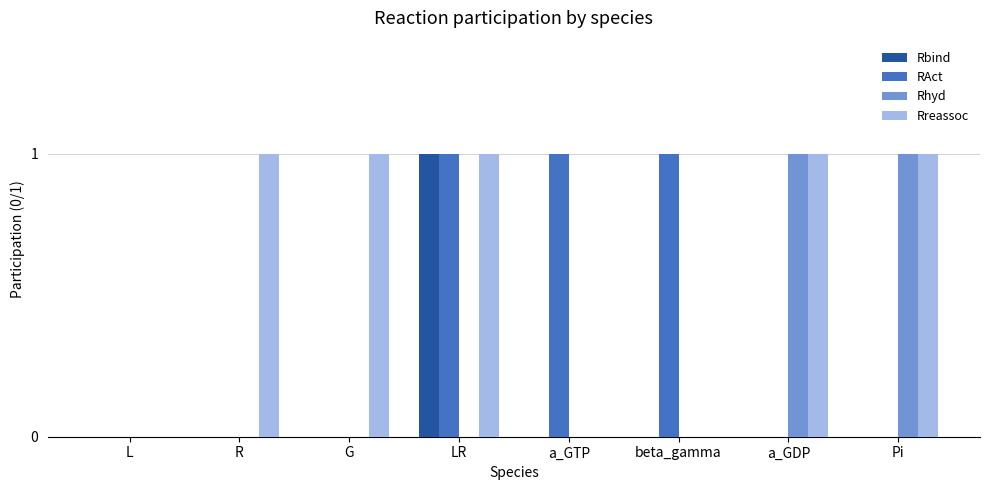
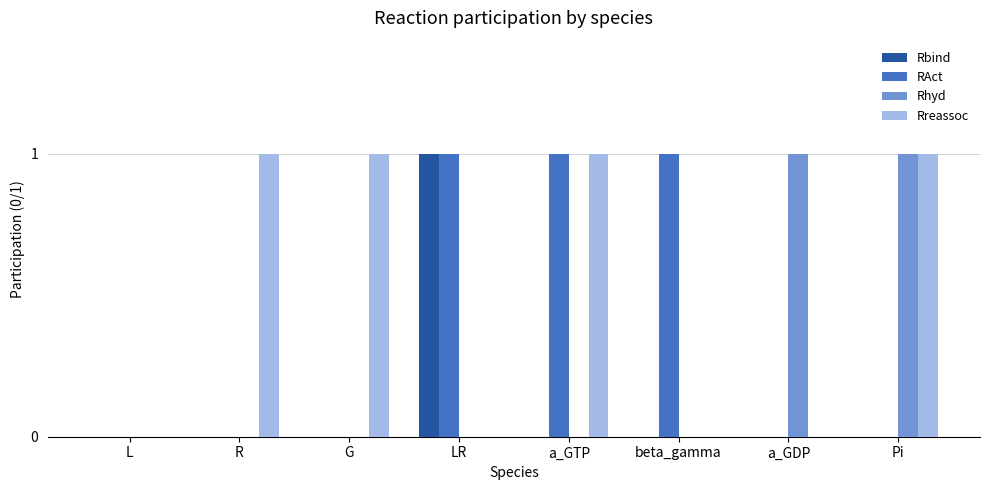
Rreassoc, LR: 1 -> 0
Rreassoc, a_GTP: 0 -> 1
Rreassoc, a_GDP: 1 -> 0
